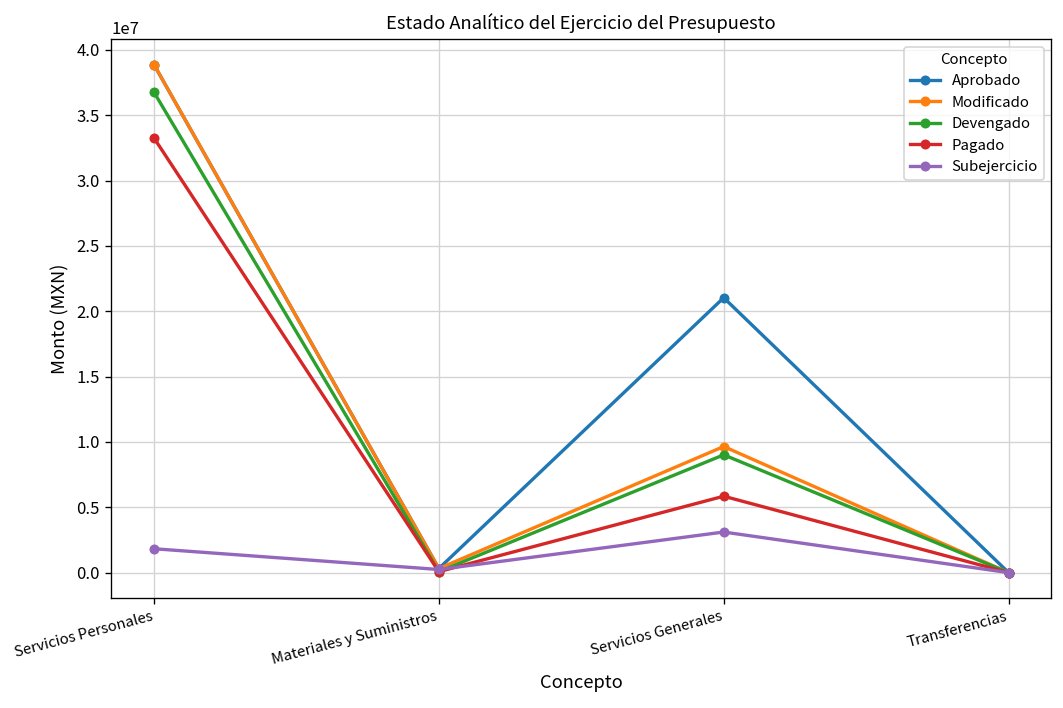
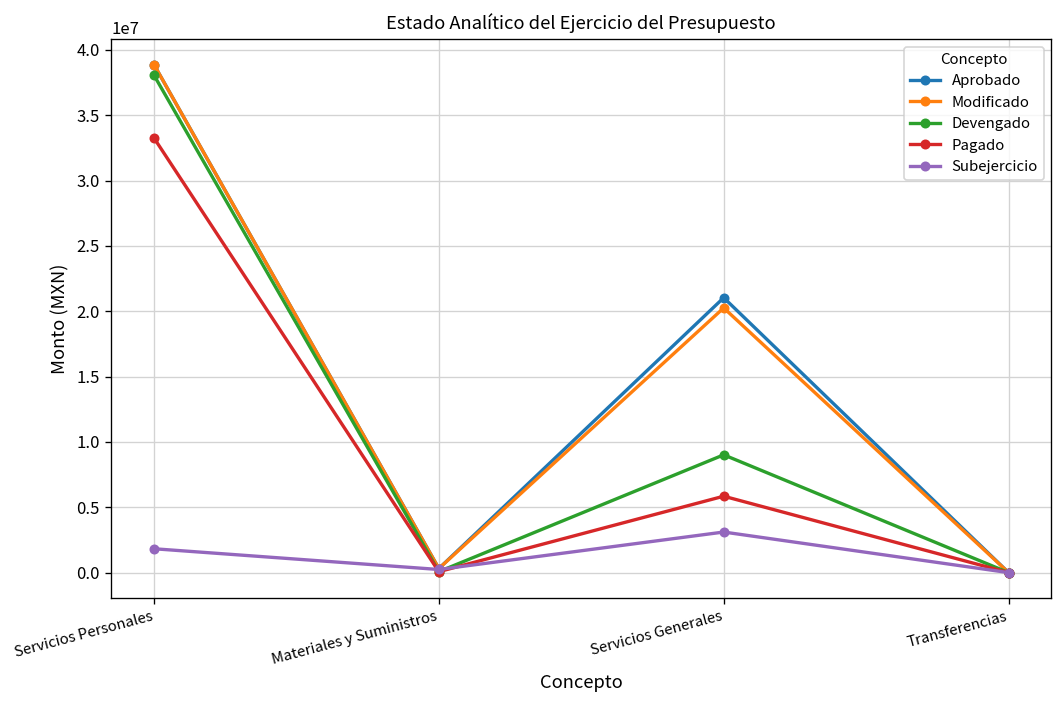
Devengado, Servicios Personales: 36800000 -> 38100000
Modificado, Servicios Generales: 9700000 -> 20300000
